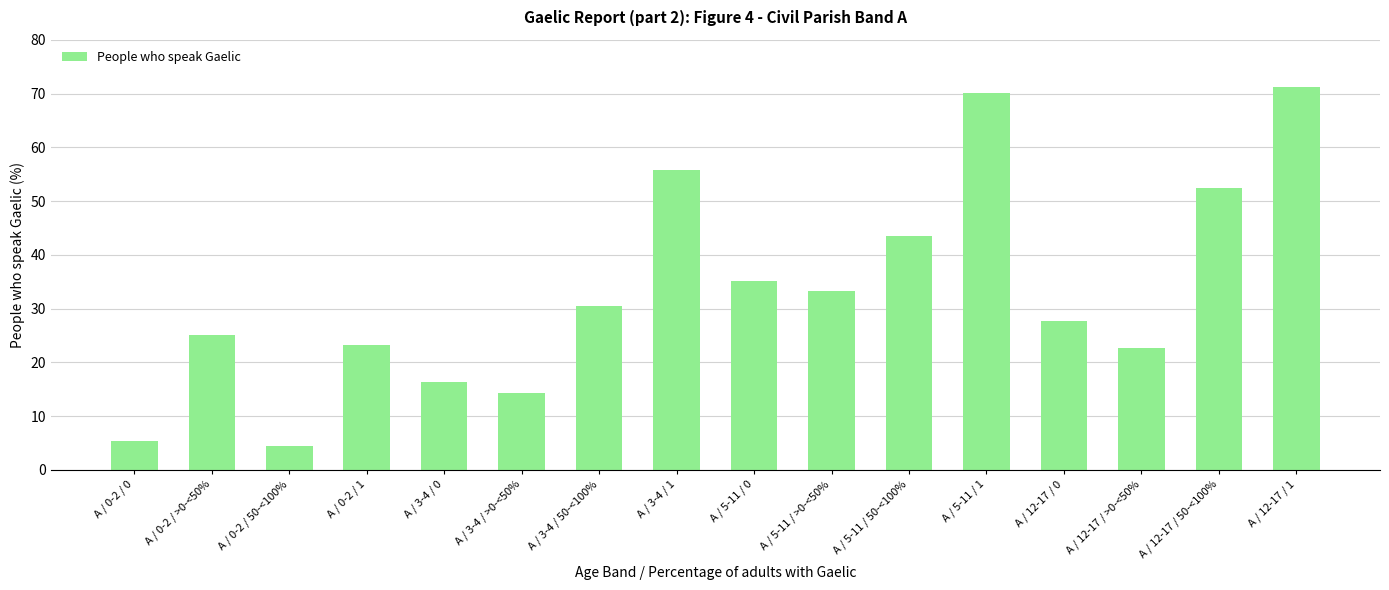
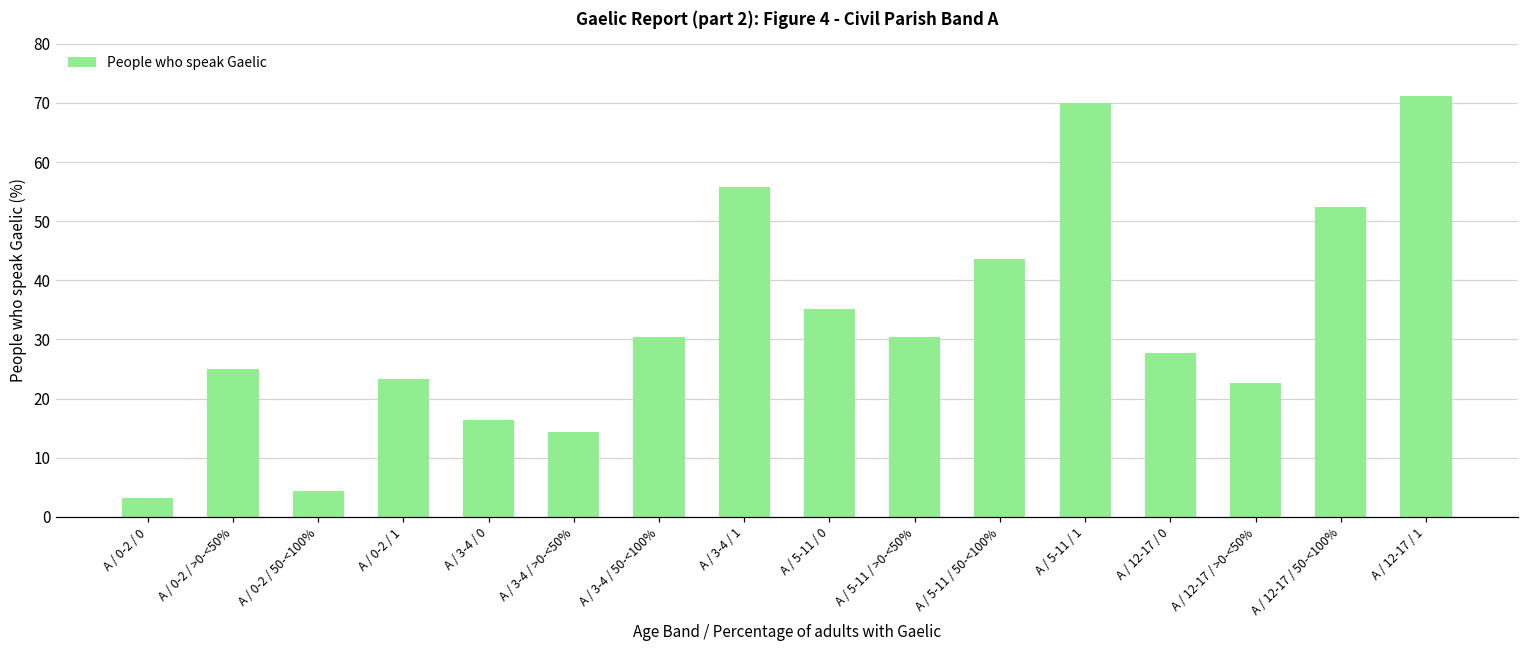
A / 0-2 / 0: 5 -> 3
A / 5-11 / >0-<50%: 33 -> 30
